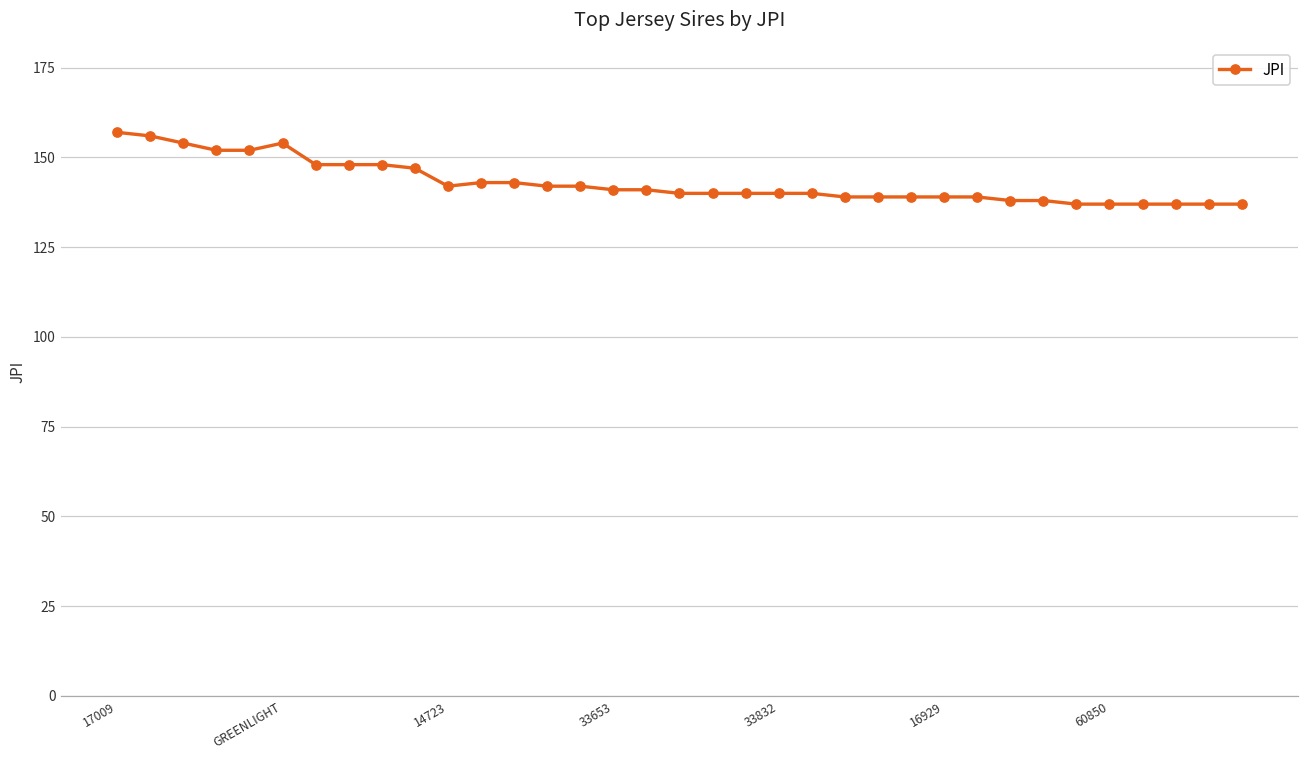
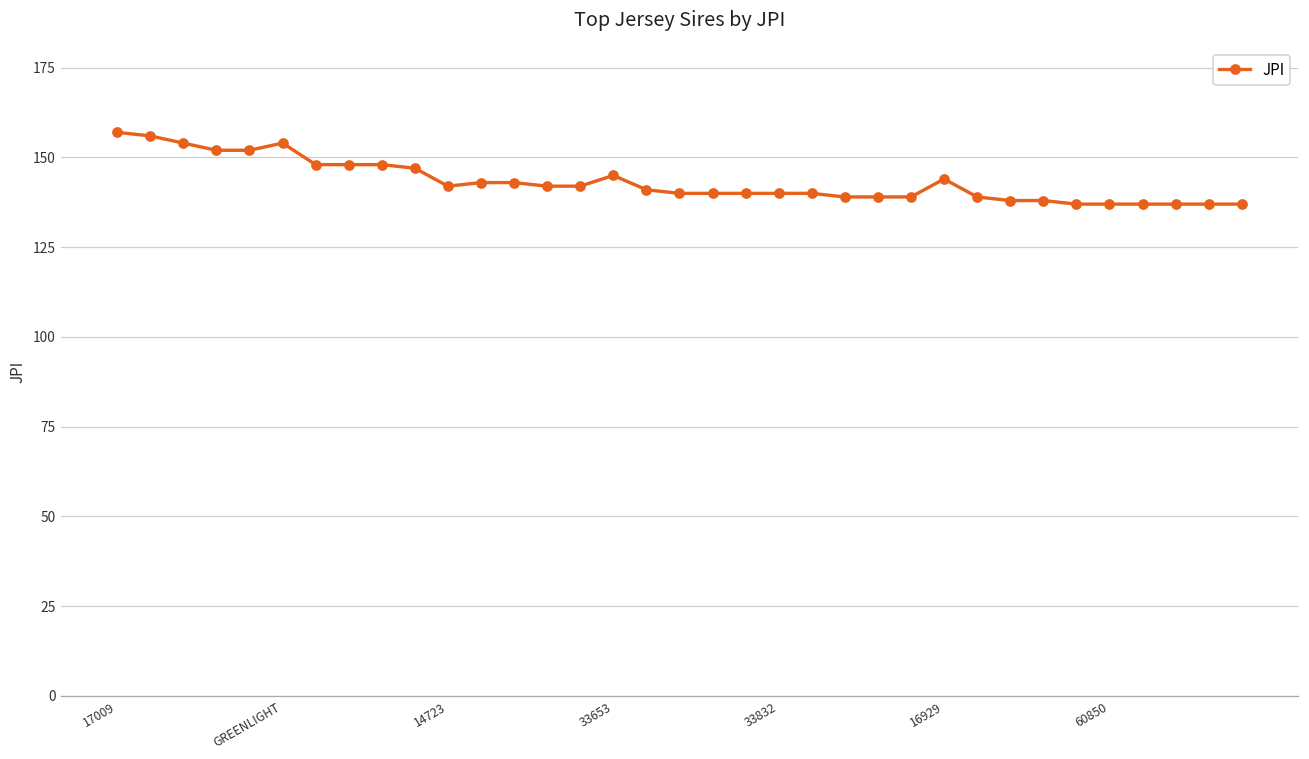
33653: 141 -> 145
16929: 139 -> 144
